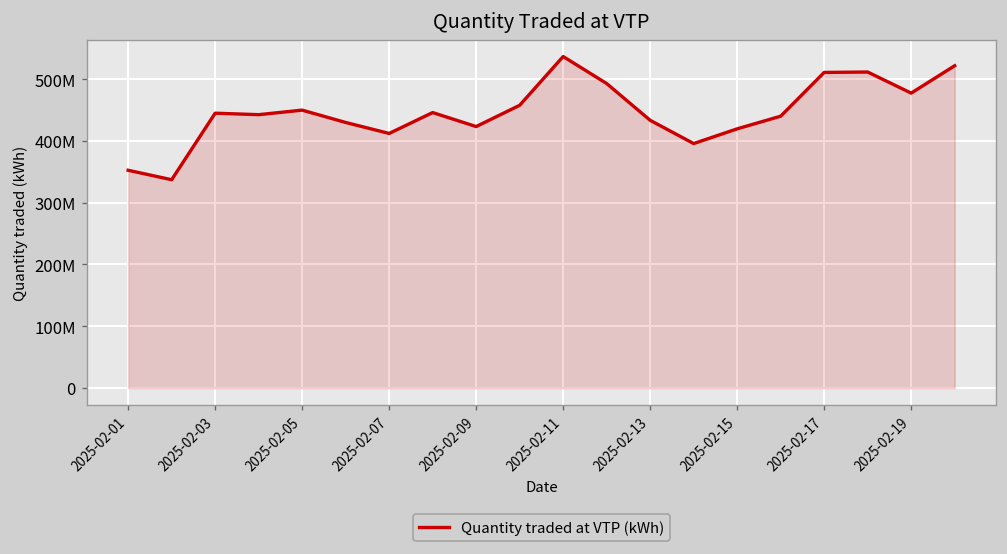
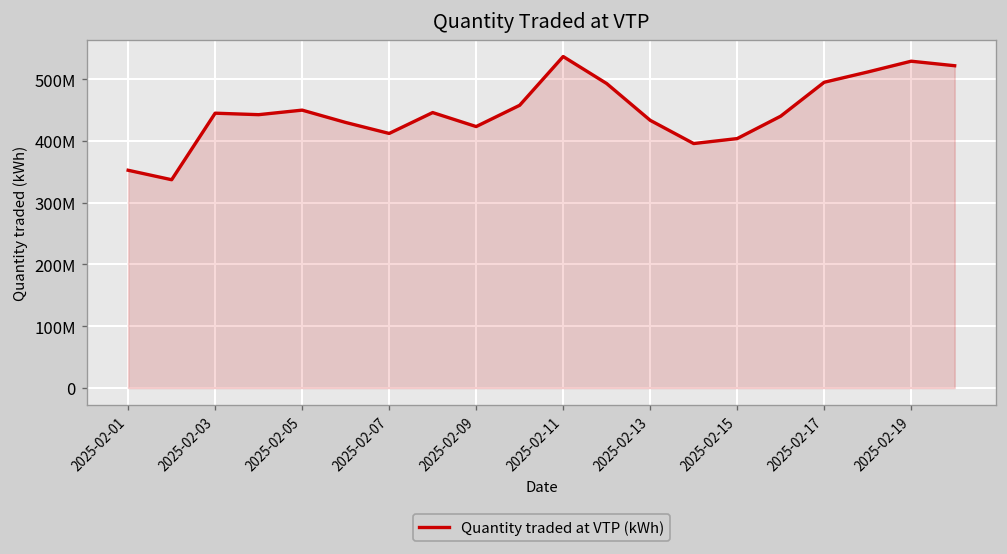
2025-02-15: 420000000 -> 400000000
2025-02-17: 510000000 -> 490000000
2025-02-19: 480000000 -> 530000000
